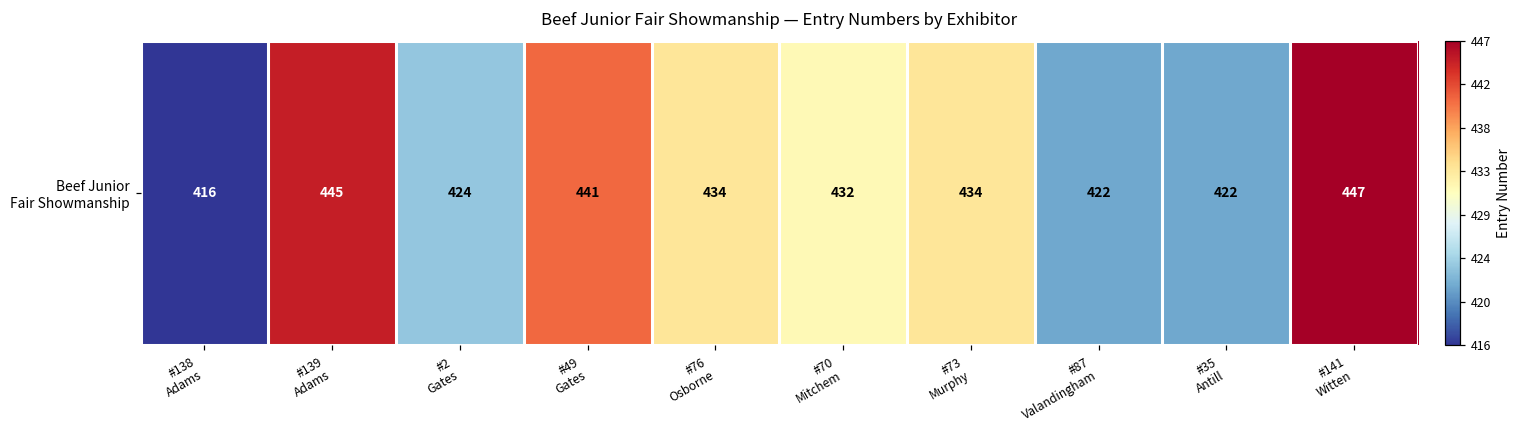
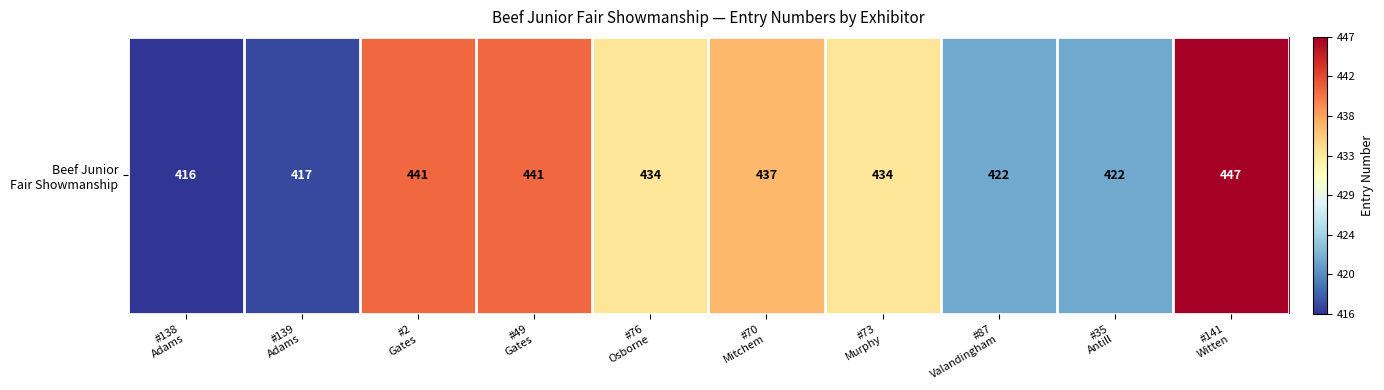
Beef Junior Fair Showmanship, #139 Adams: 445 -> 417
Beef Junior Fair Showmanship, #2 Gates: 424 -> 441
Beef Junior Fair Showmanship, #70 Mitchem: 432 -> 437
